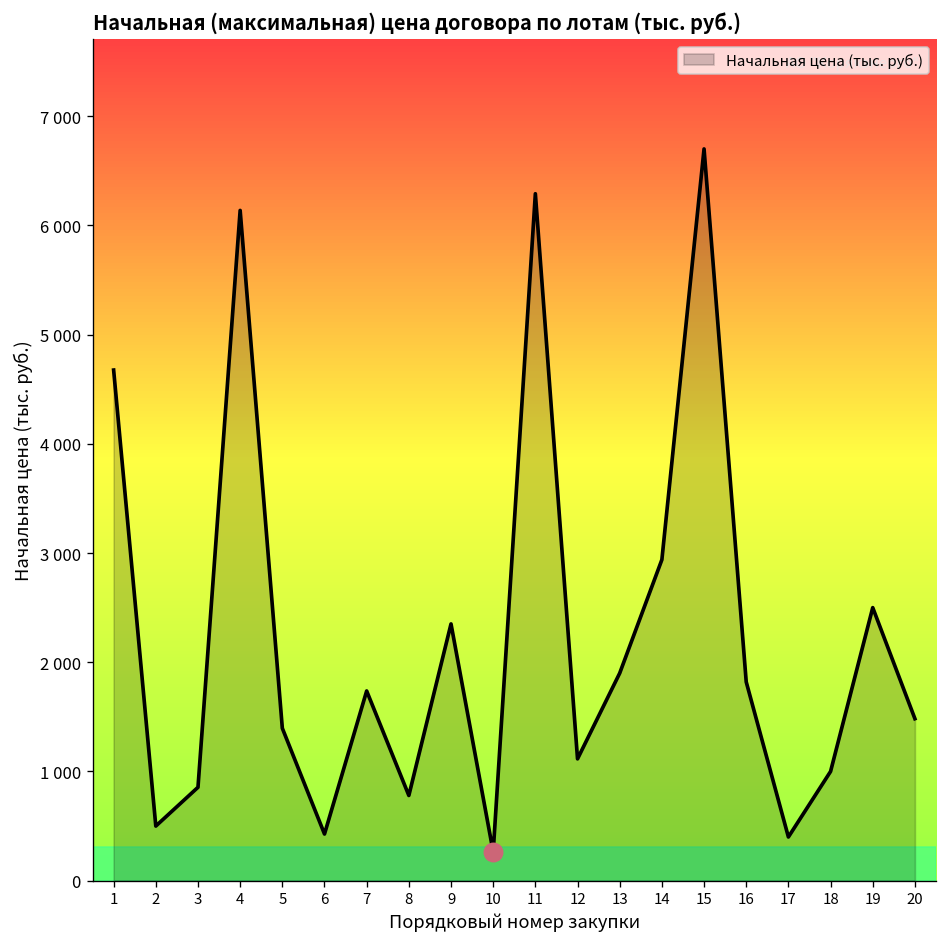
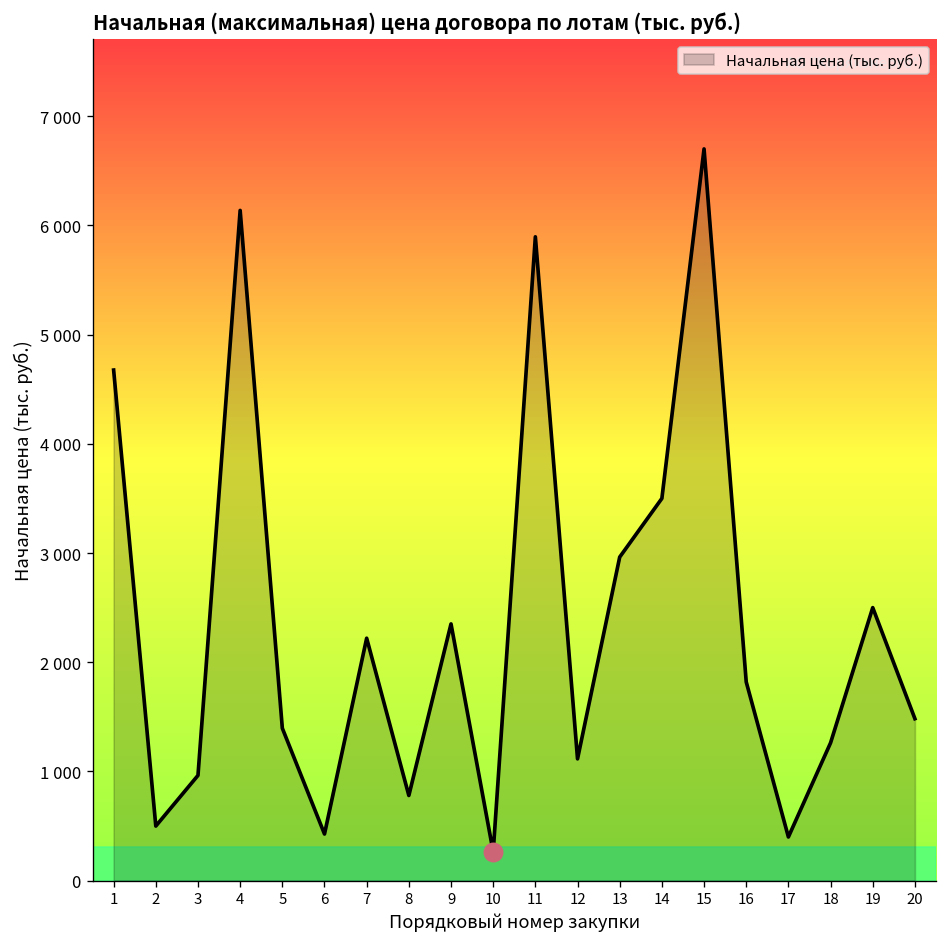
Начальная цена (тыс. руб.), 3: 900 -> 1000
Начальная цена (тыс. руб.), 7: 1700 -> 2200
Начальная цена (тыс. руб.), 11: 6300 -> 5900
Начальная цена (тыс. руб.), 13: 1900 -> 3000
Начальная цена (тыс. руб.), 14: 2900 -> 3500
Начальная цена (тыс. руб.), 18: 1000 -> 1300
